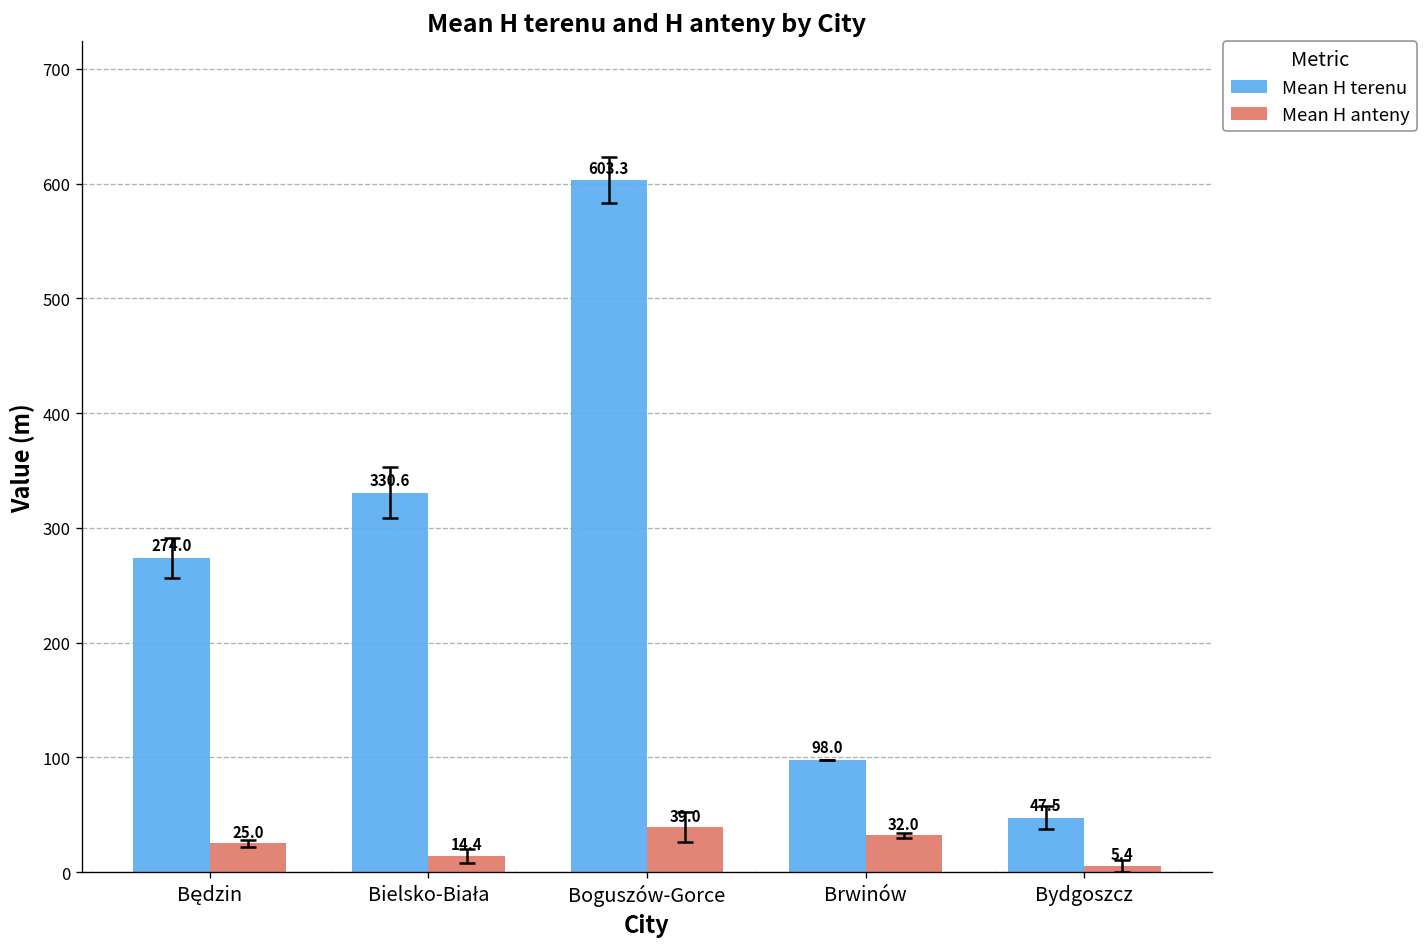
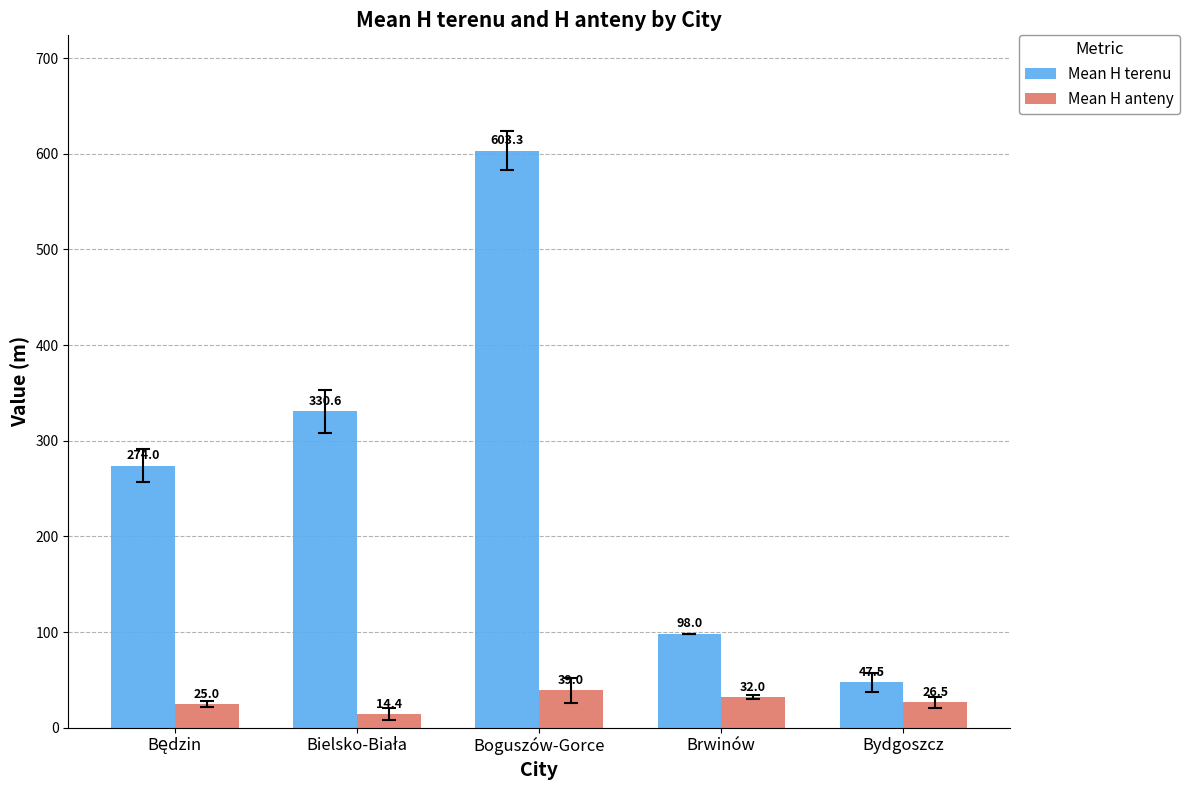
Mean H anteny, Bydgoszcz: 5.4 -> 26.5
